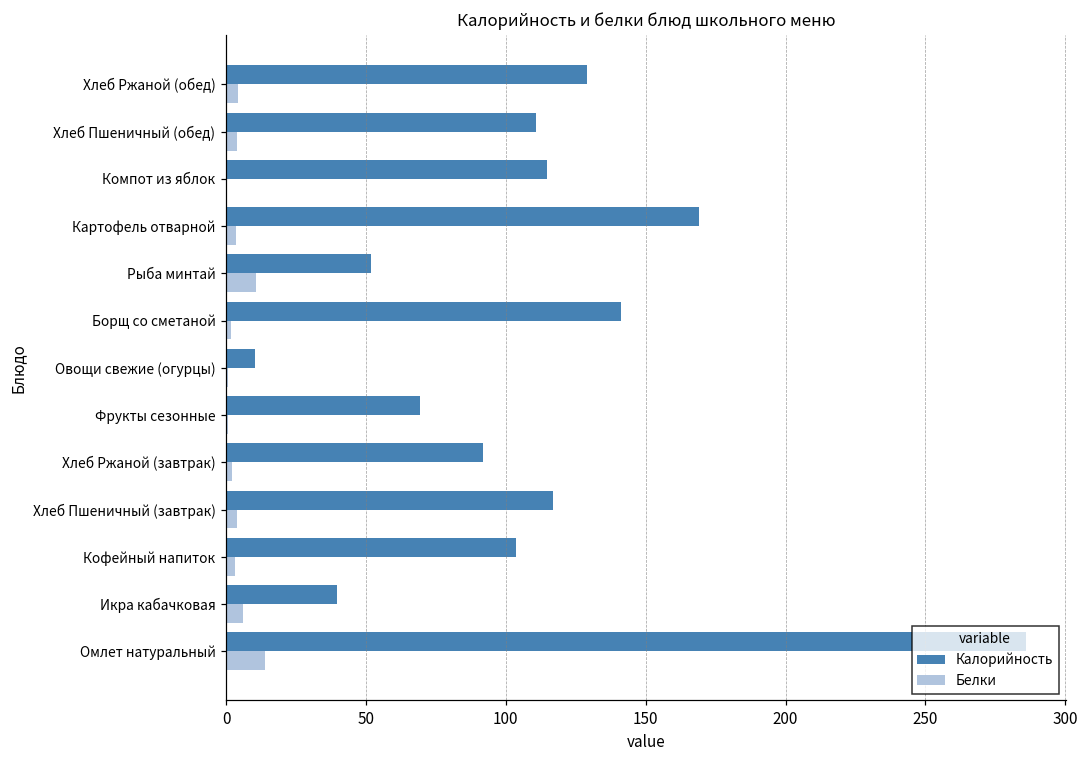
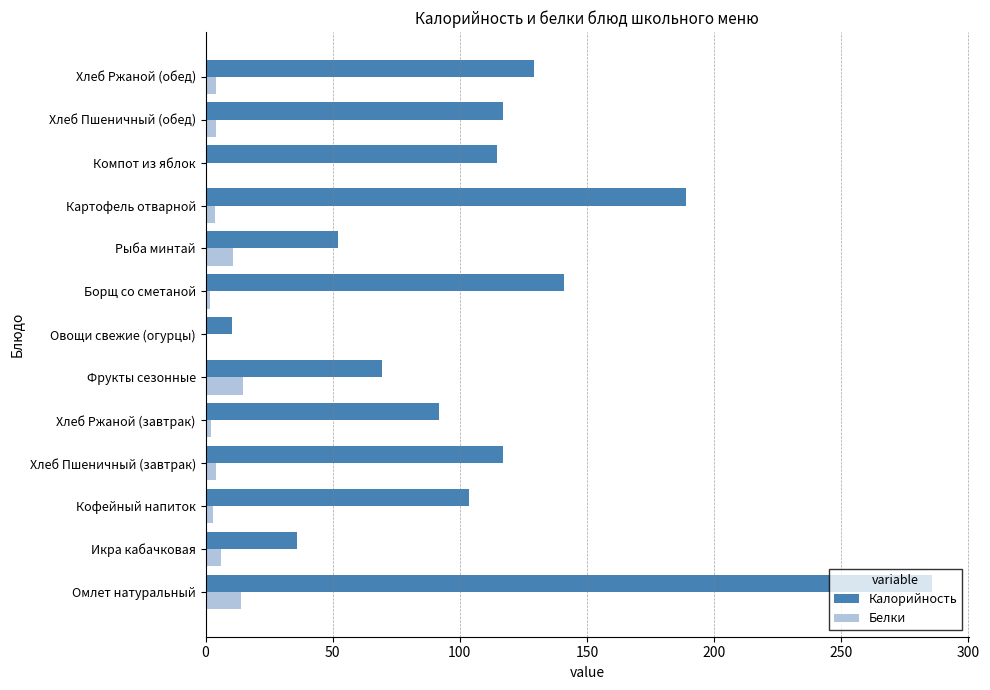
Калорийность, Хлеб Пшеничный (обед): 111 -> 117
Калорийность, Картофель отварной: 169 -> 189
Белки, Фрукты сезонные: 1 -> 15
Калорийность, Икра кабачковая: 40 -> 36
